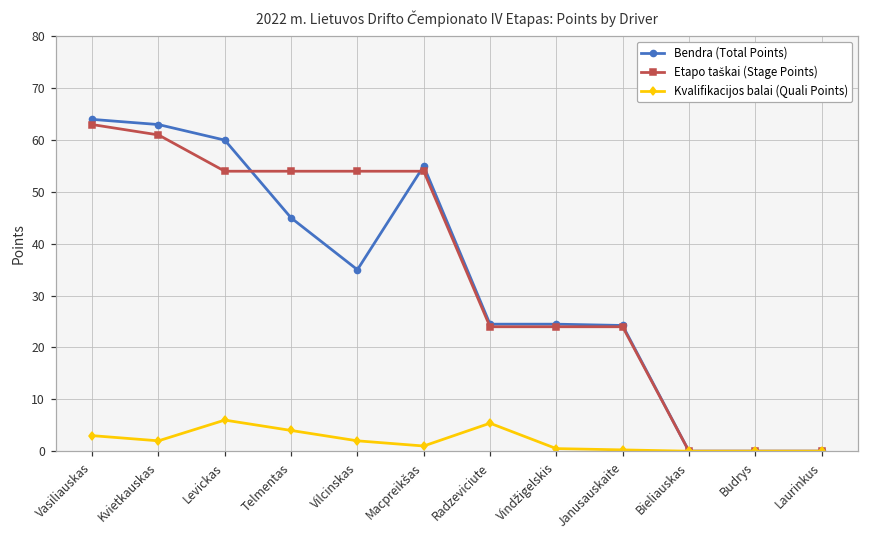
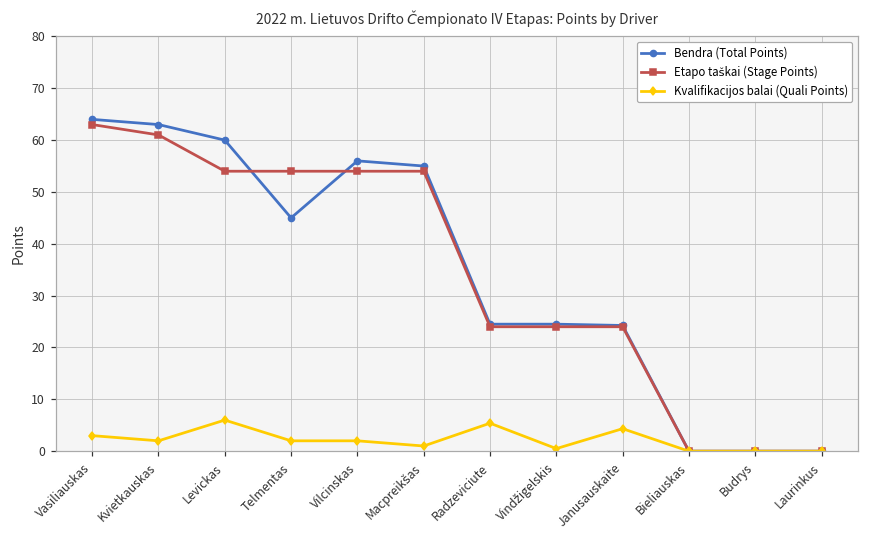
Kvalifikacijos balai (Quali Points), Telmentas: 4 -> 2
Bendra (Total Points), Vilcinskas: 35 -> 56
Kvalifikacijos balai (Quali Points), Janusauskaite: 0 -> 4
